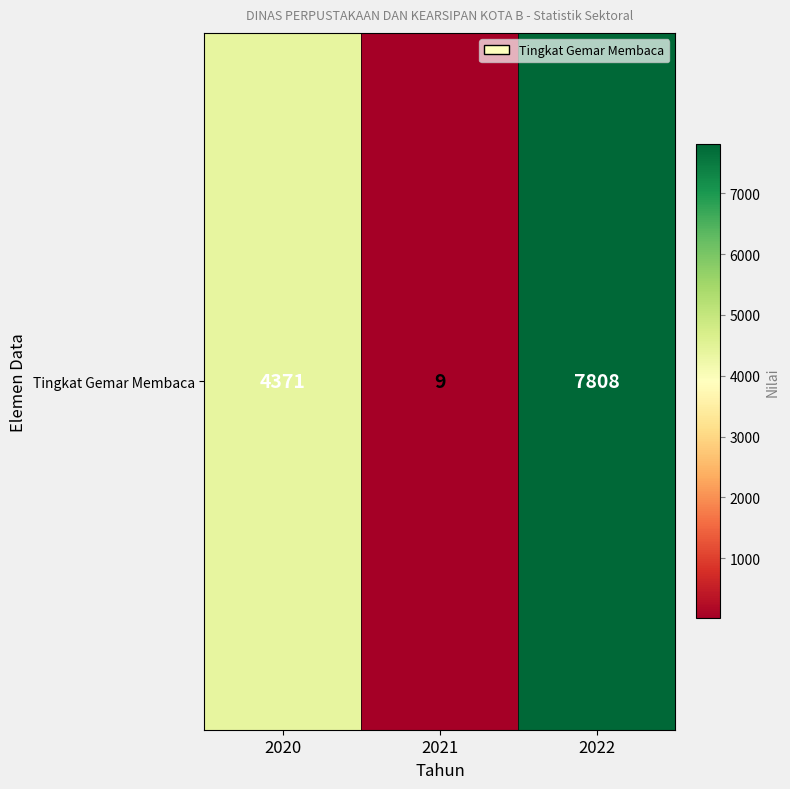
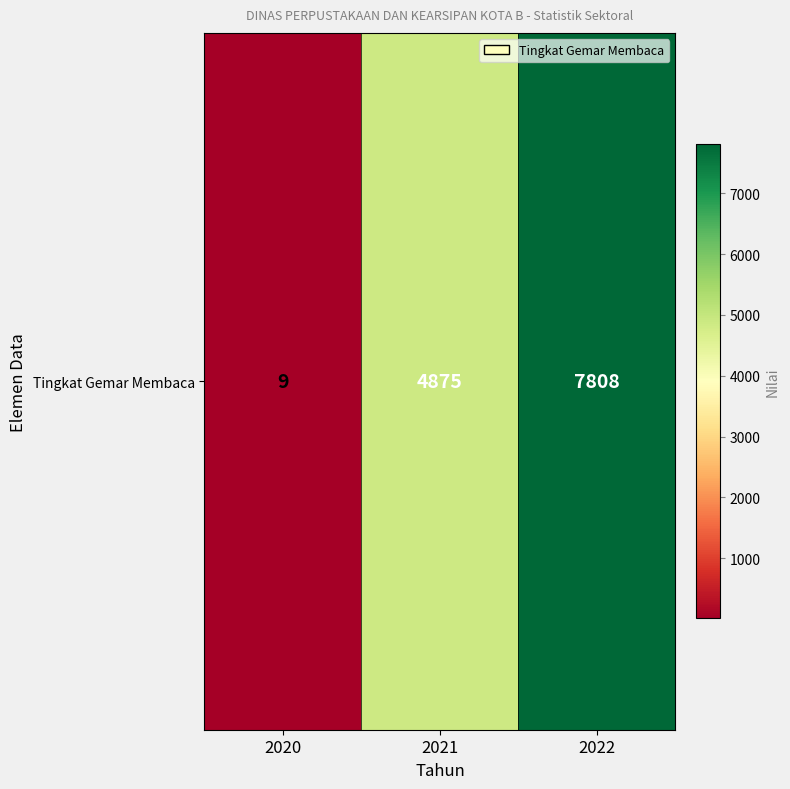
Tingkat Gemar Membaca, 2020: 4371 -> 9
Tingkat Gemar Membaca, 2021: 9 -> 4875
